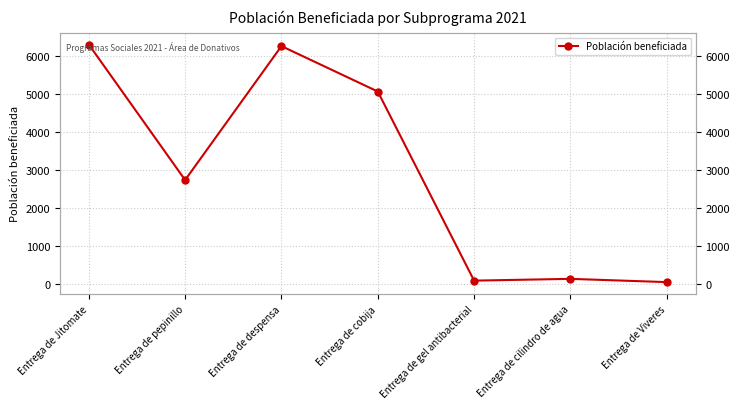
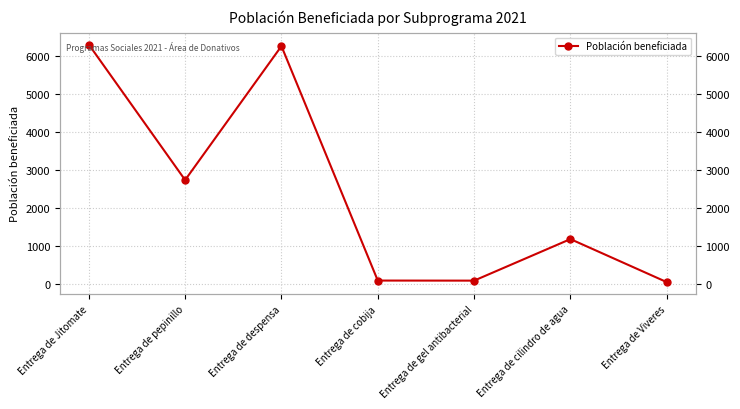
Entrega de cobija: 5100 -> 100
Entrega de cilindro de agua: 100 -> 1200
